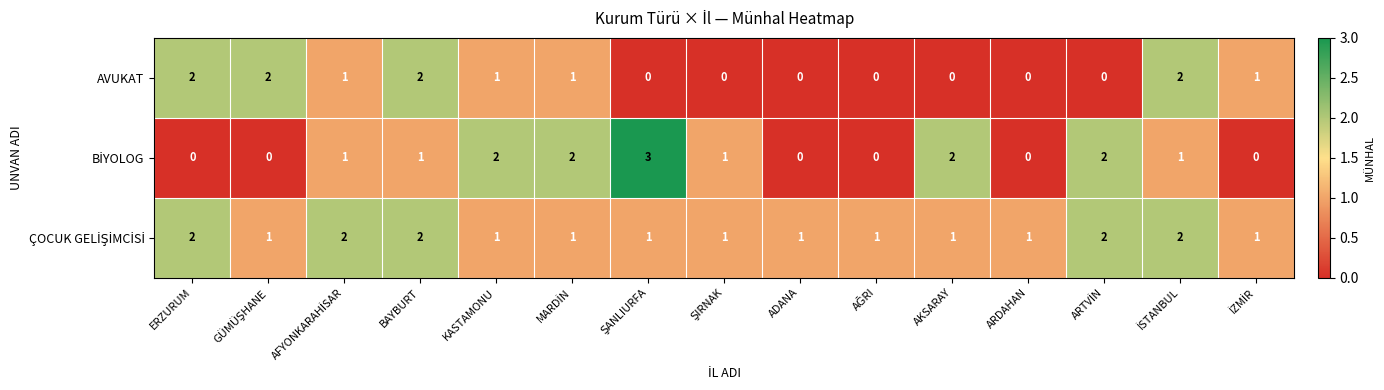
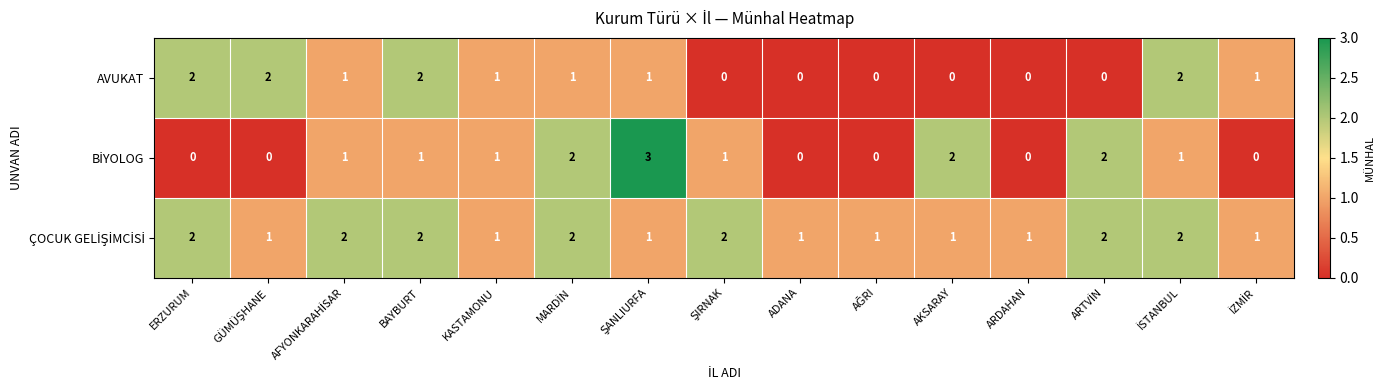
AVUKAT, ŞANLIURFA: 0 -> 1
BİYOLOG, KASTAMONU: 2 -> 1
ÇOCUK GELİŞİMCİSİ, MARDİN: 1 -> 2
ÇOCUK GELİŞİMCİSİ, ŞIRNAK: 1 -> 2
